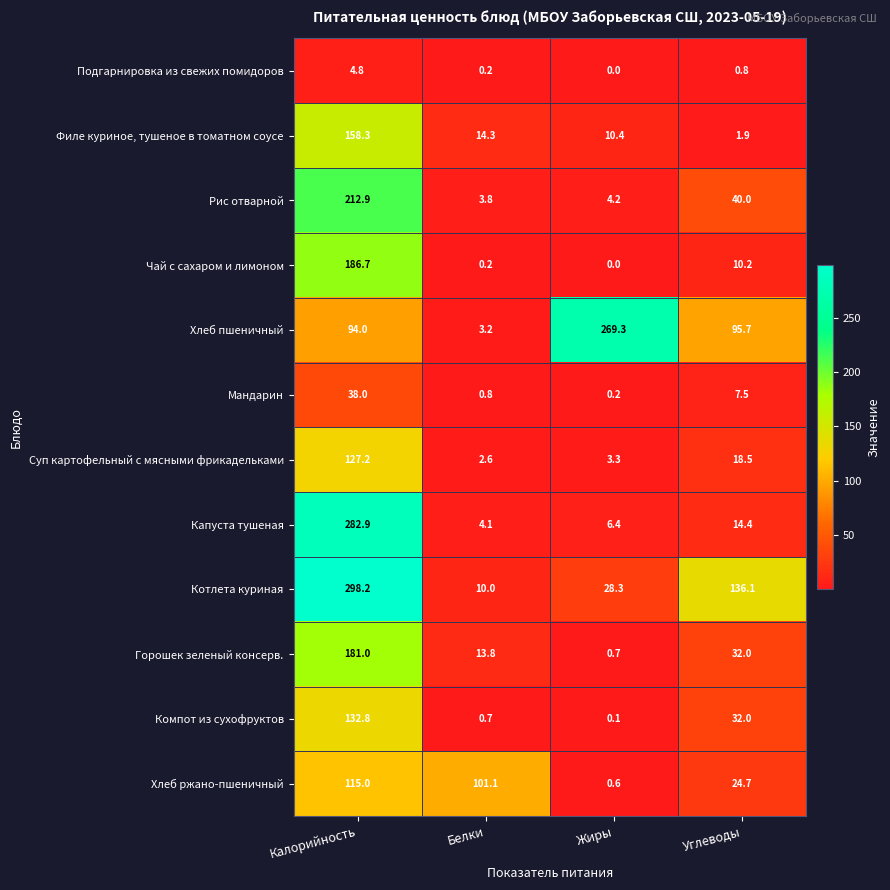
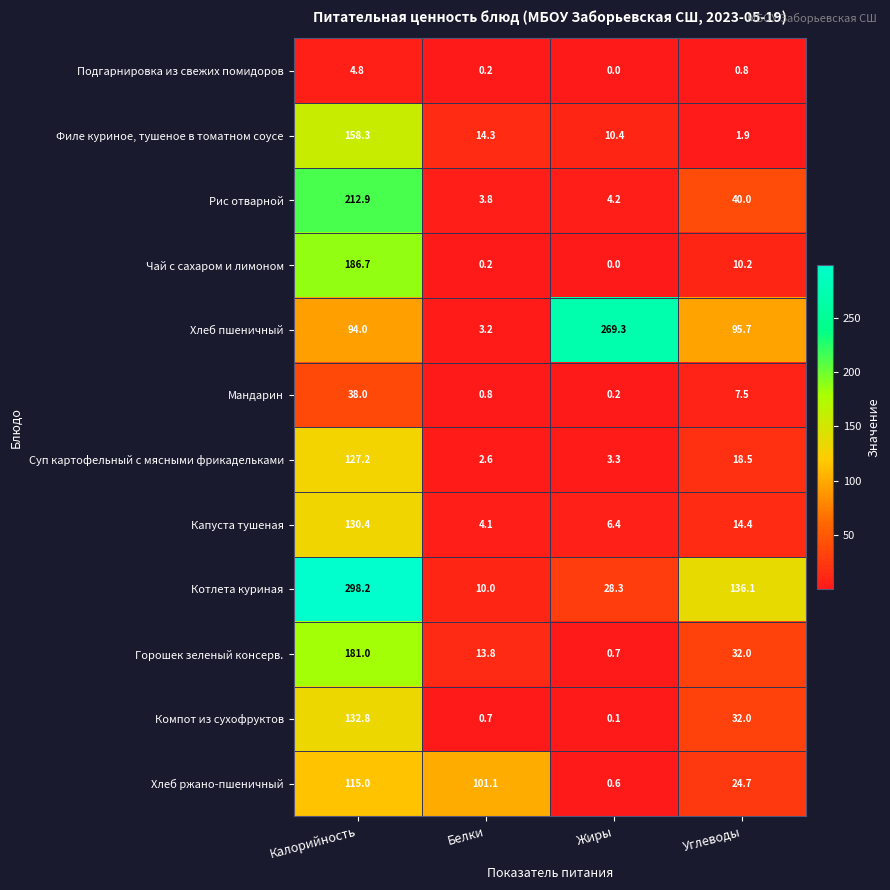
Капуста тушеная, Калорийность: 282.9 -> 130.4
